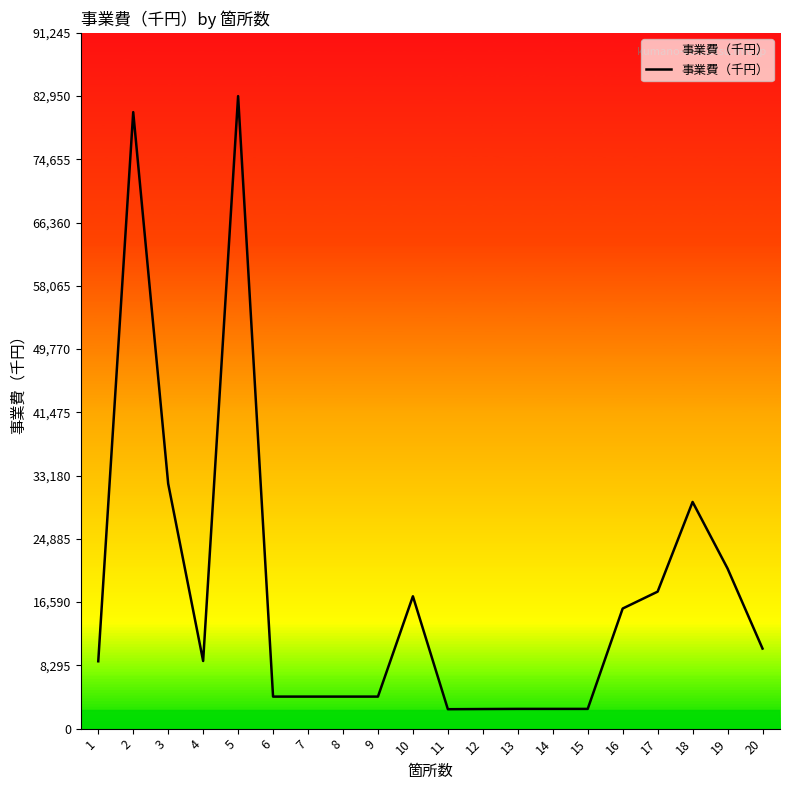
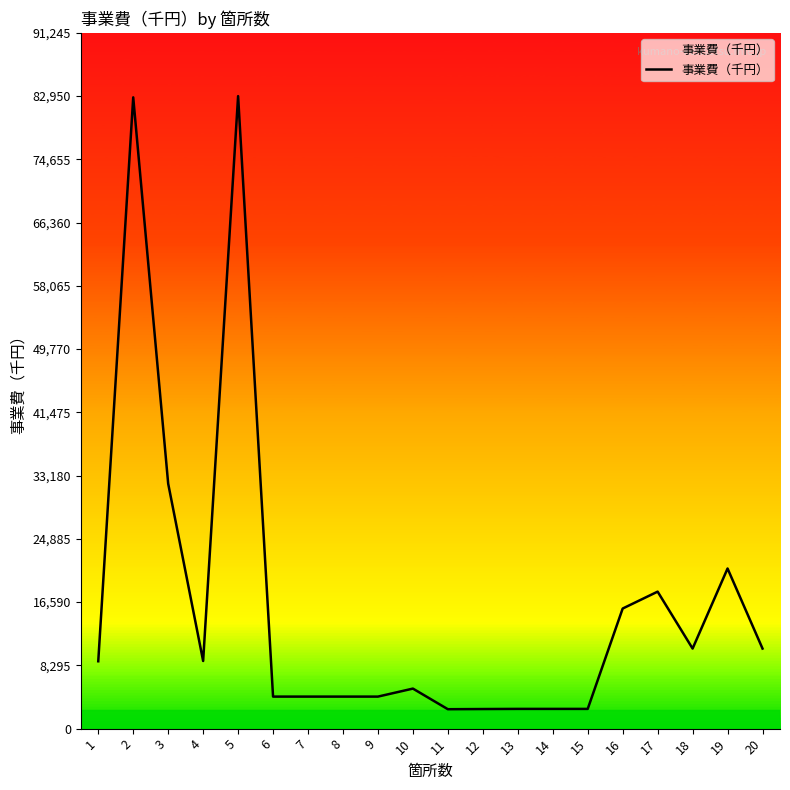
2: 81,000 -> 83,000
10: 17,000 -> 5,000
18: 30,000 -> 11,000
